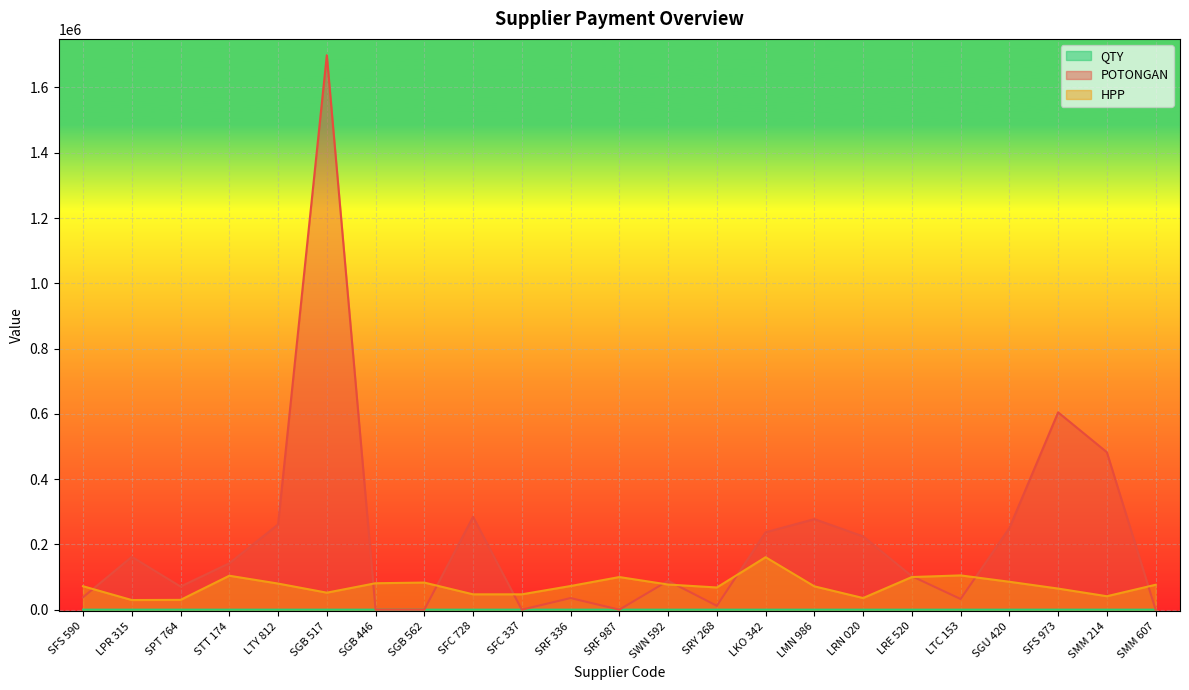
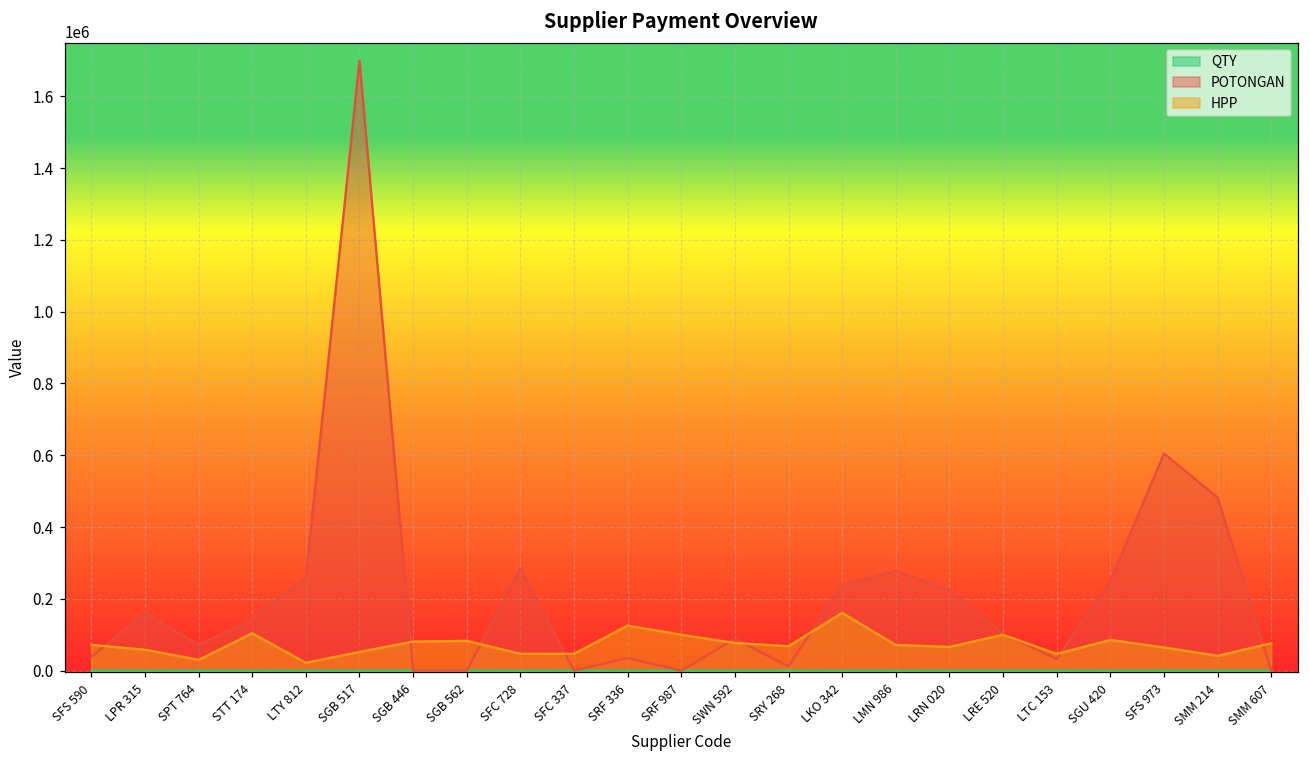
HPP, LPR 315: 30000 -> 60000
HPP, LTY 812: 80000 -> 20000
HPP, SRF 336: 70000 -> 130000
HPP, LRN 020: 40000 -> 70000
HPP, LTC 153: 110000 -> 50000
